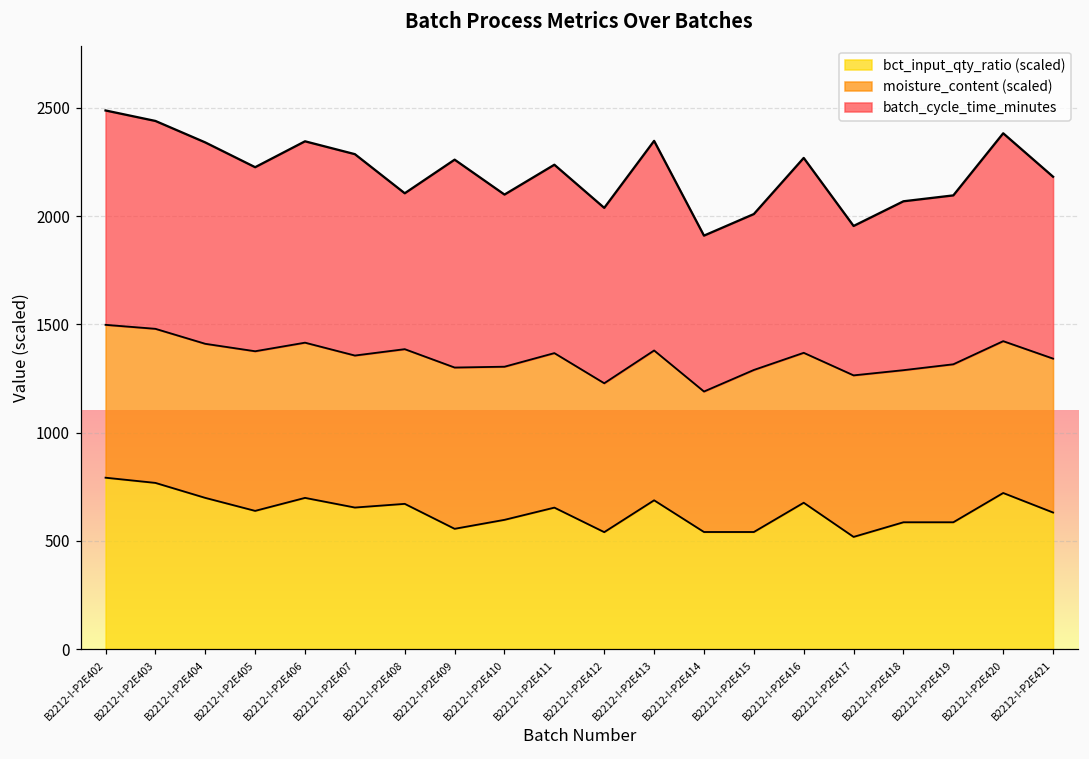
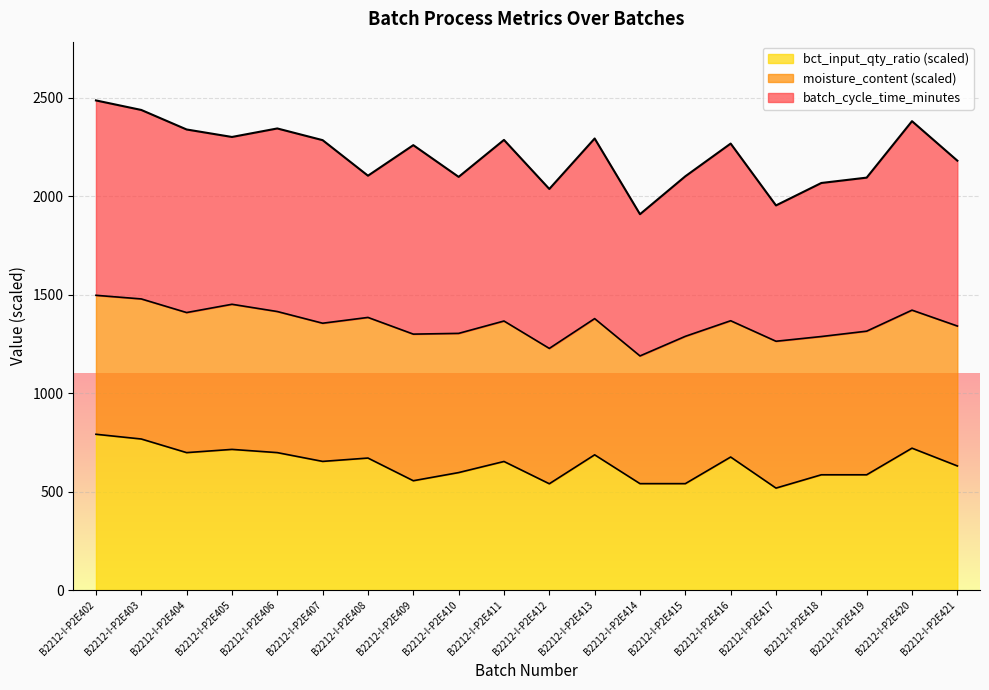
bct_input_qty_ratio (scaled), B2212-I-P2E405: 640 -> 710
batch_cycle_time_minutes, B2212-I-P2E411: 870 -> 920
batch_cycle_time_minutes, B2212-I-P2E413: 970 -> 910
batch_cycle_time_minutes, B2212-I-P2E415: 720 -> 810
